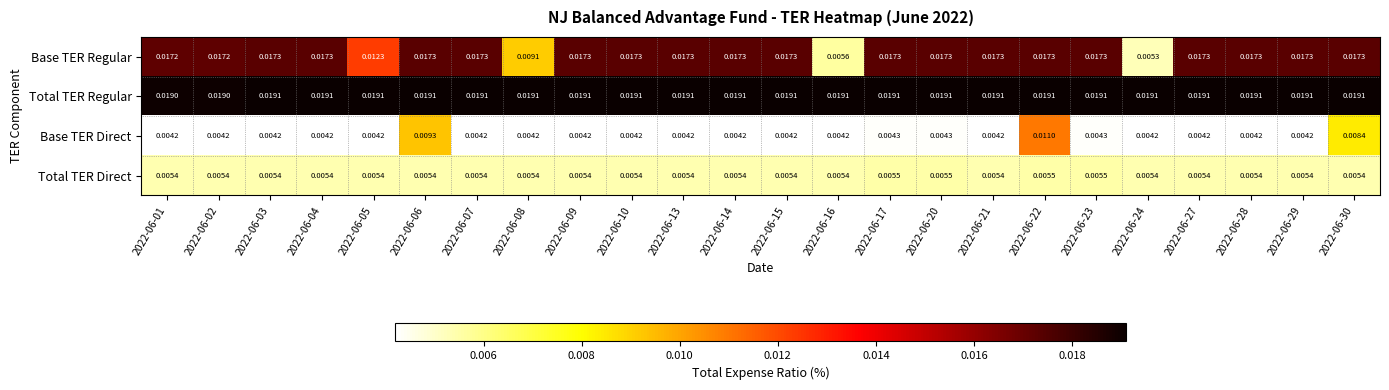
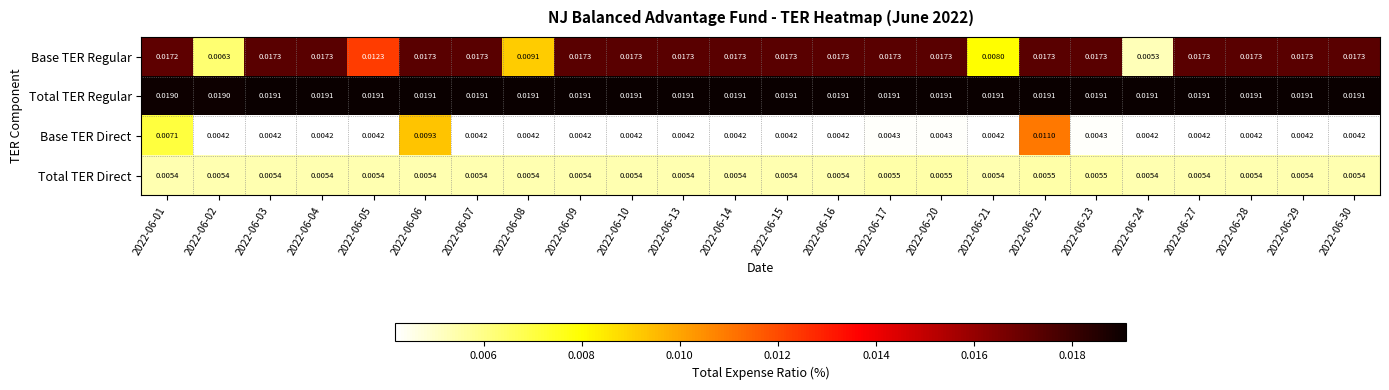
Base TER Regular, 2022-06-02: 0.0172 -> 0.0063
Base TER Regular, 2022-06-16: 0.0056 -> 0.0173
Base TER Regular, 2022-06-21: 0.0173 -> 0.0080
Base TER Direct, 2022-06-01: 0.0042 -> 0.0071
Base TER Direct, 2022-06-30: 0.0084 -> 0.0042
